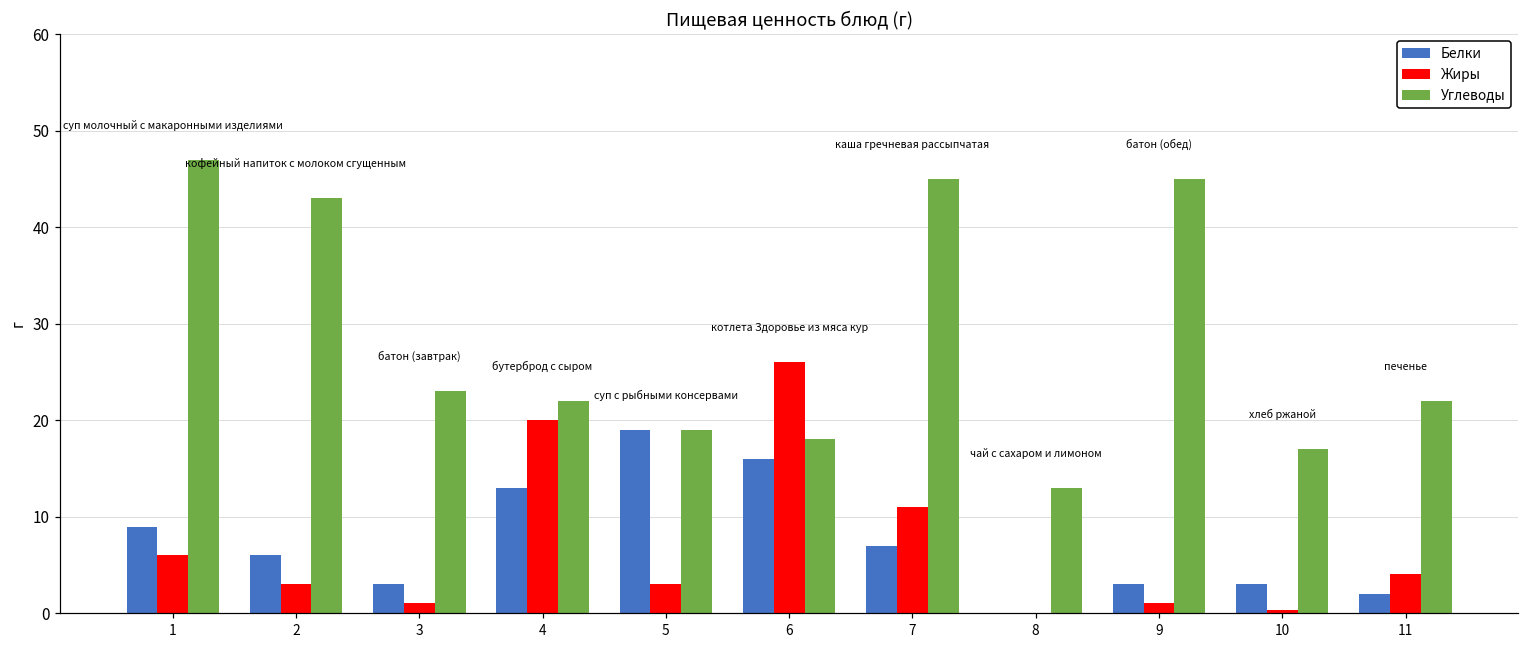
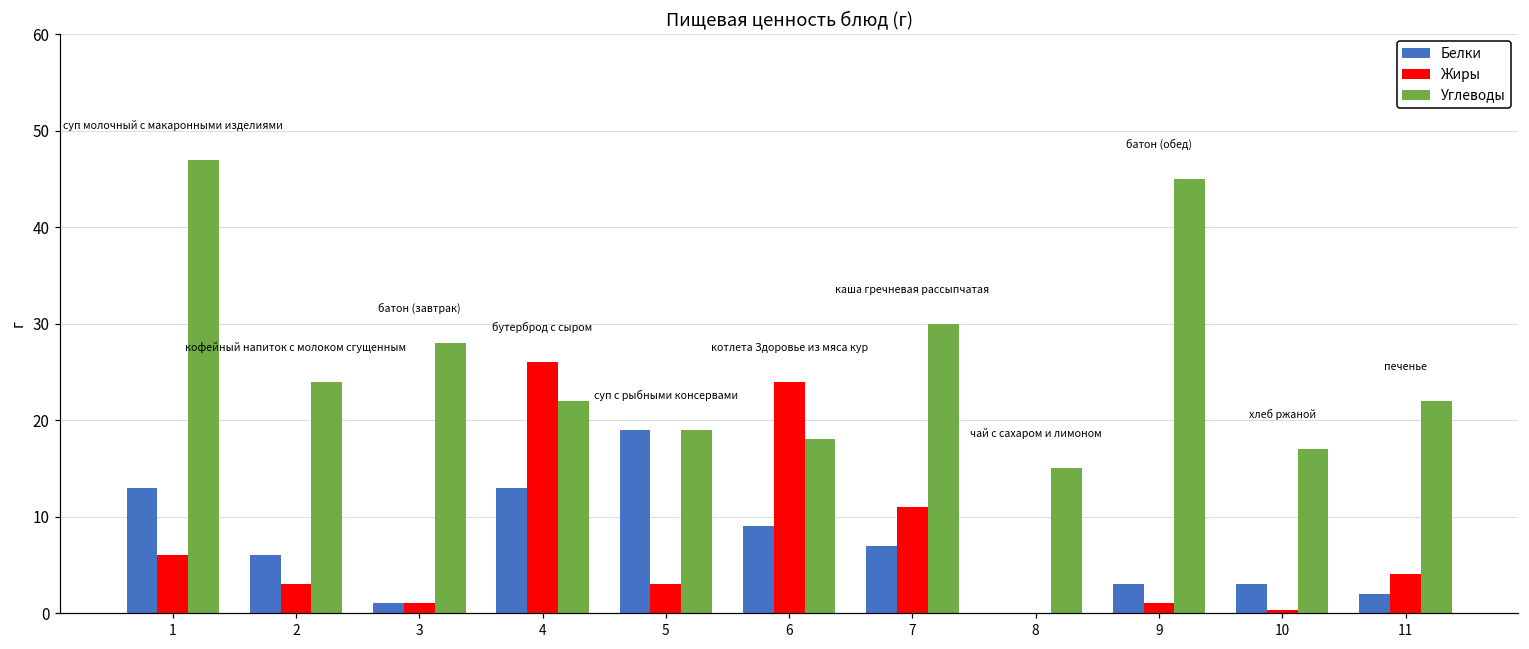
Белки, 1: 9 -> 13
Углеводы, 2: 43 -> 24
Белки, 3: 3 -> 1
Углеводы, 3: 23 -> 28
Жиры, 4: 20 -> 26
Белки, 6: 16 -> 9
Жиры, 6: 26 -> 24
Углеводы, 7: 45 -> 30
Углеводы, 8: 13 -> 15
